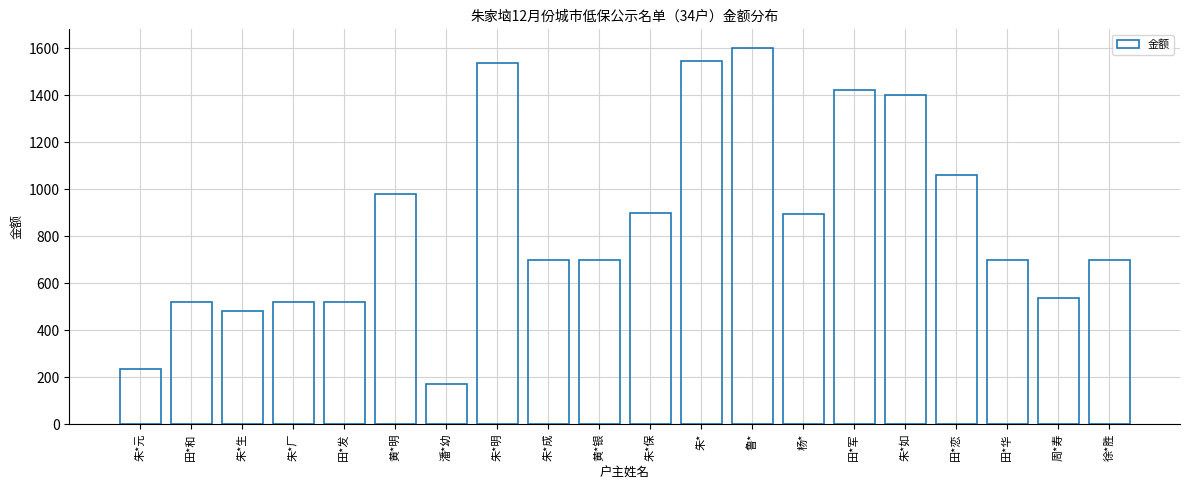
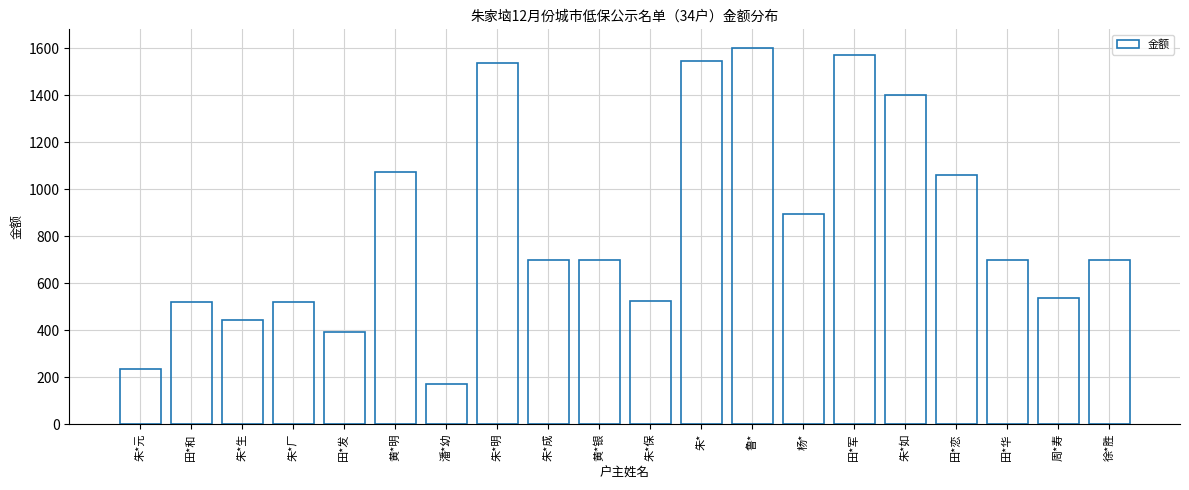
朱*生: 480 -> 450
田*发: 520 -> 390
黄*明: 980 -> 1080
朱*保: 900 -> 520
田*军: 1420 -> 1570
